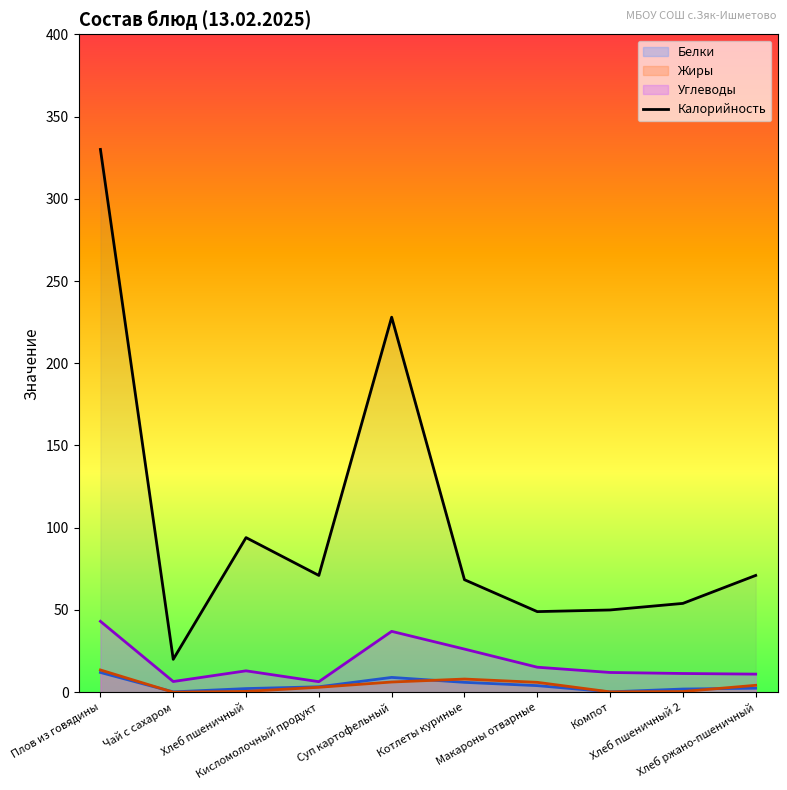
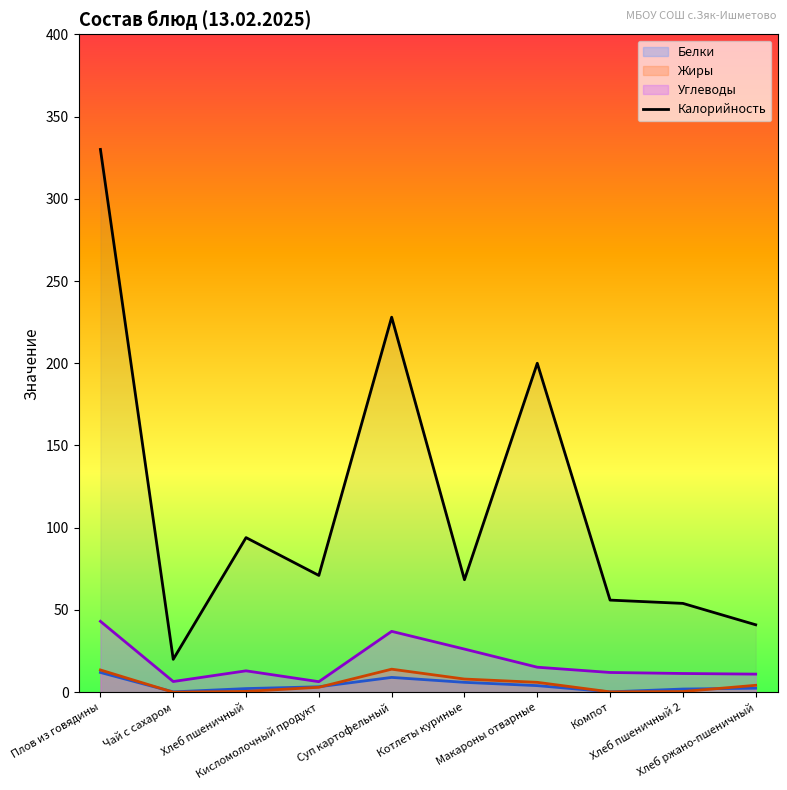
Жиры, Суп картофельный: 6 -> 14
Калорийность, Макароны отварные: 49 -> 200
Калорийность, Компот: 50 -> 56
Калорийность, Хлеб ржано-пшеничный: 71 -> 41
